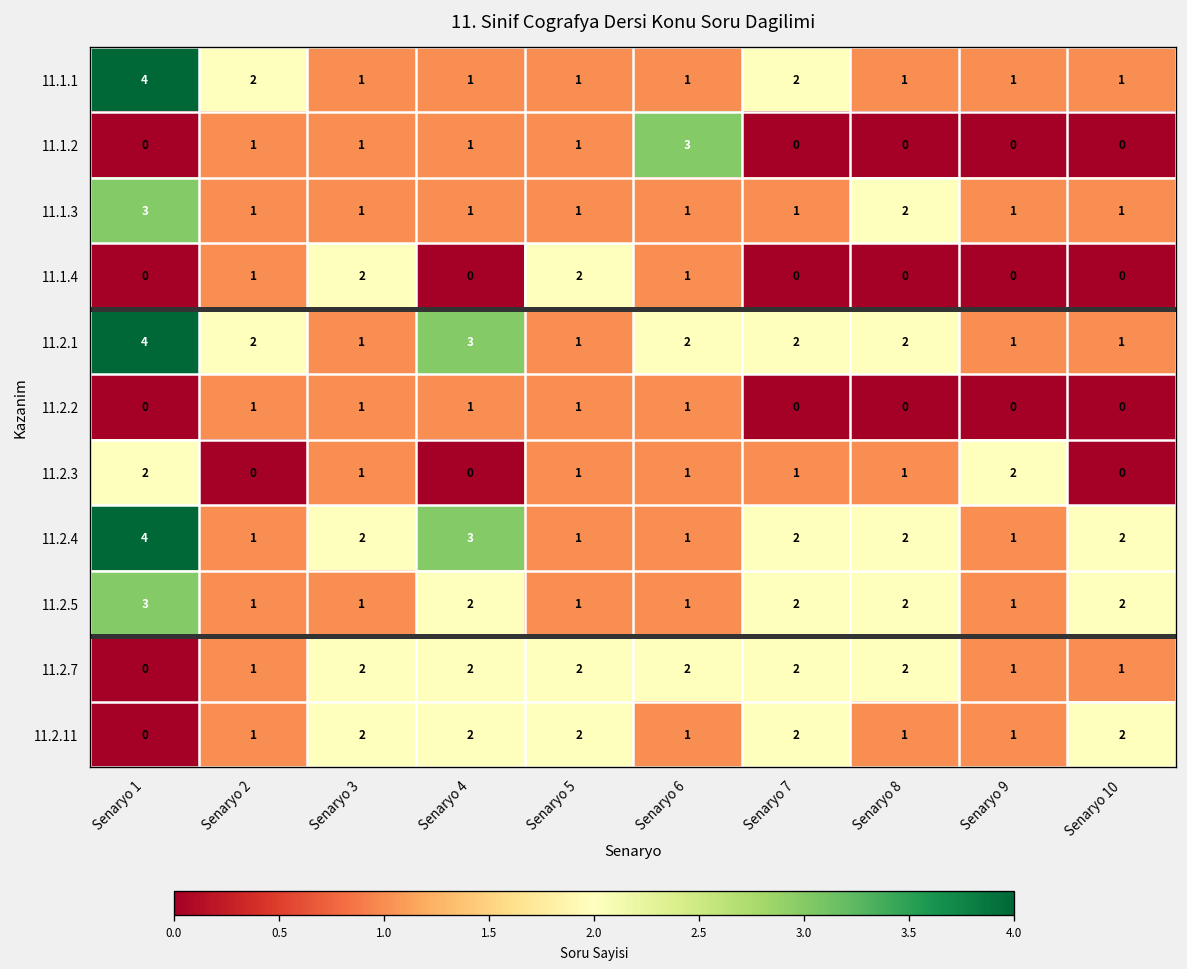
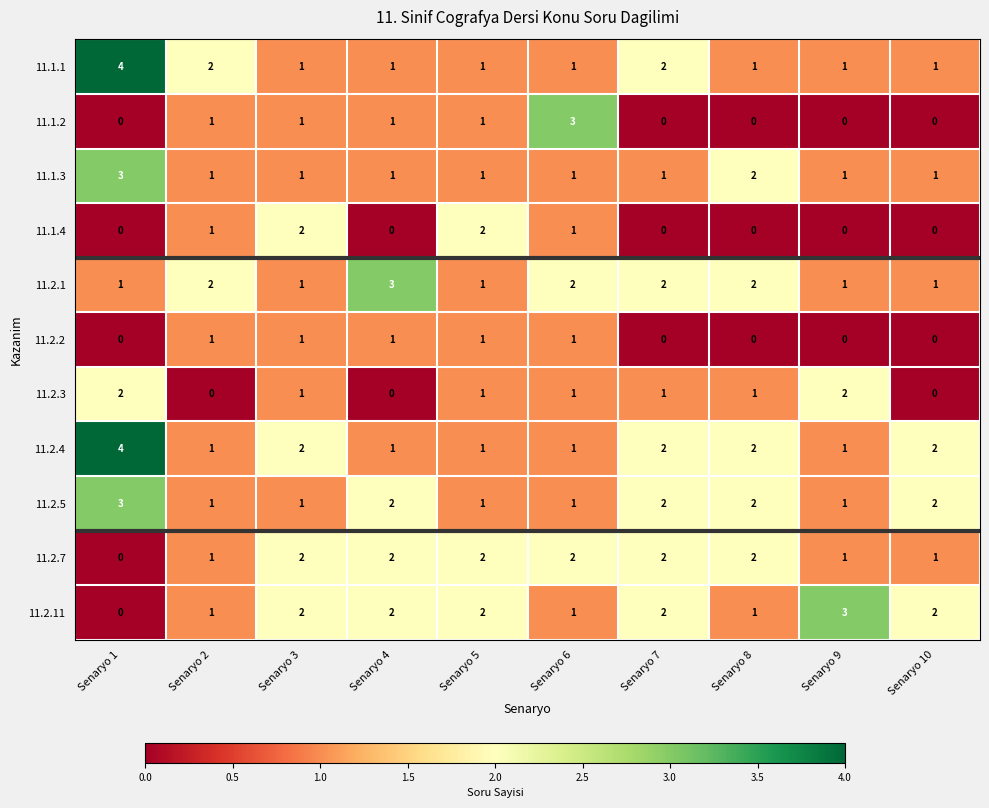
11.2.1, Senaryo 1: 4 -> 1
11.2.4, Senaryo 4: 3 -> 1
11.2.11, Senaryo 9: 1 -> 3
